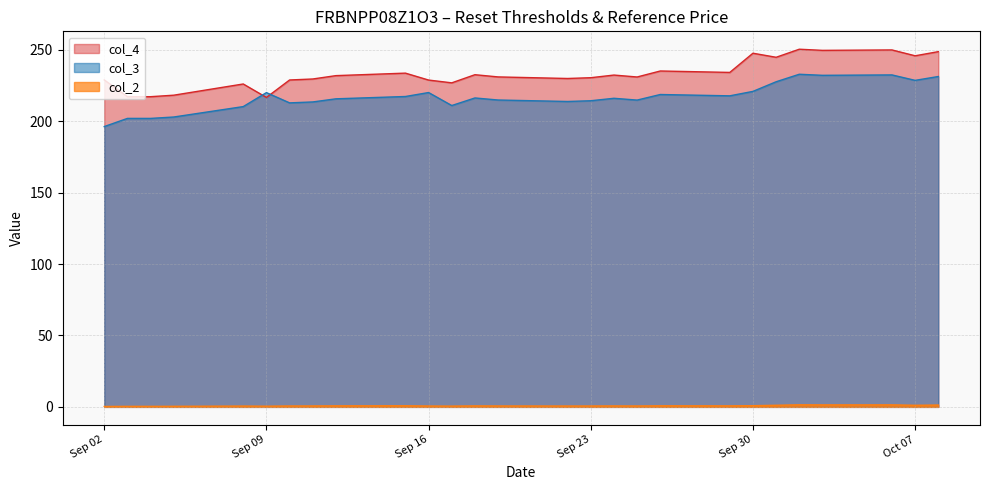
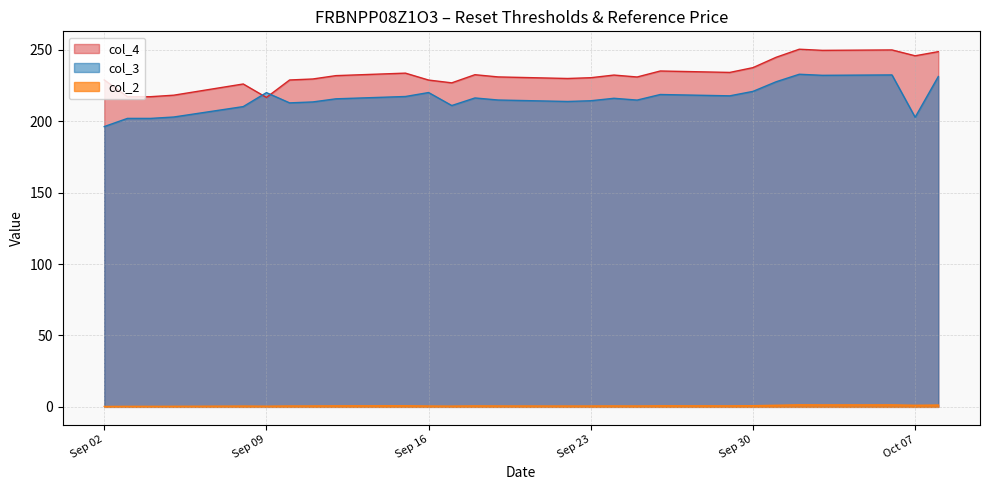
col_4, Sep 30: 248 -> 238
col_3, Oct 07: 229 -> 203
